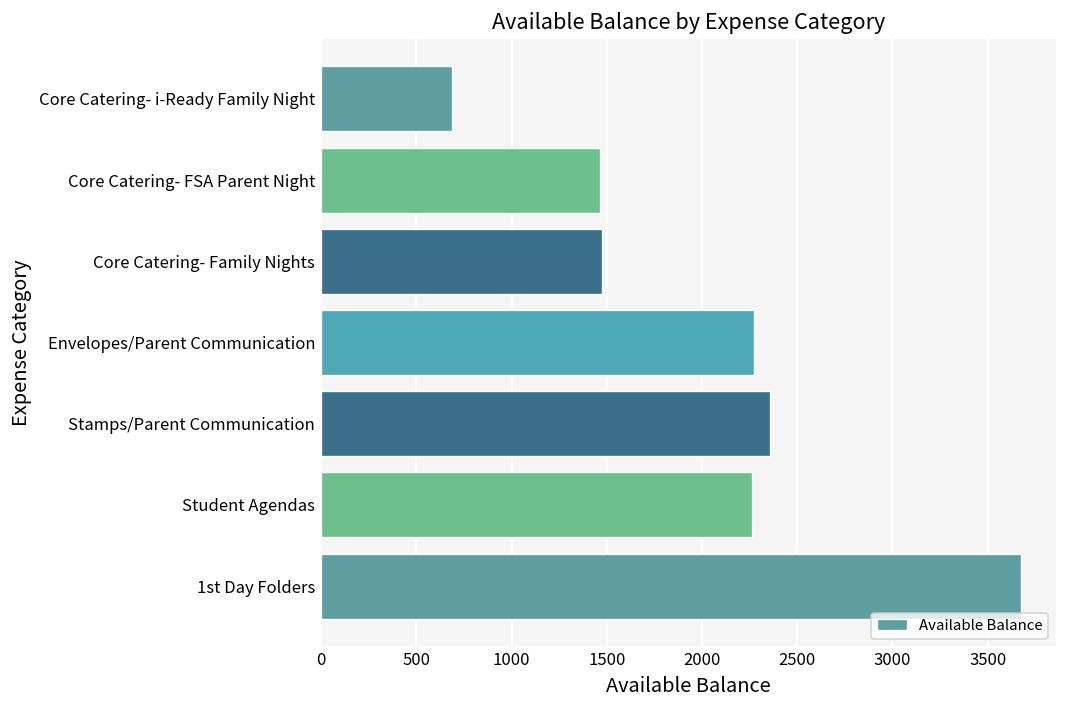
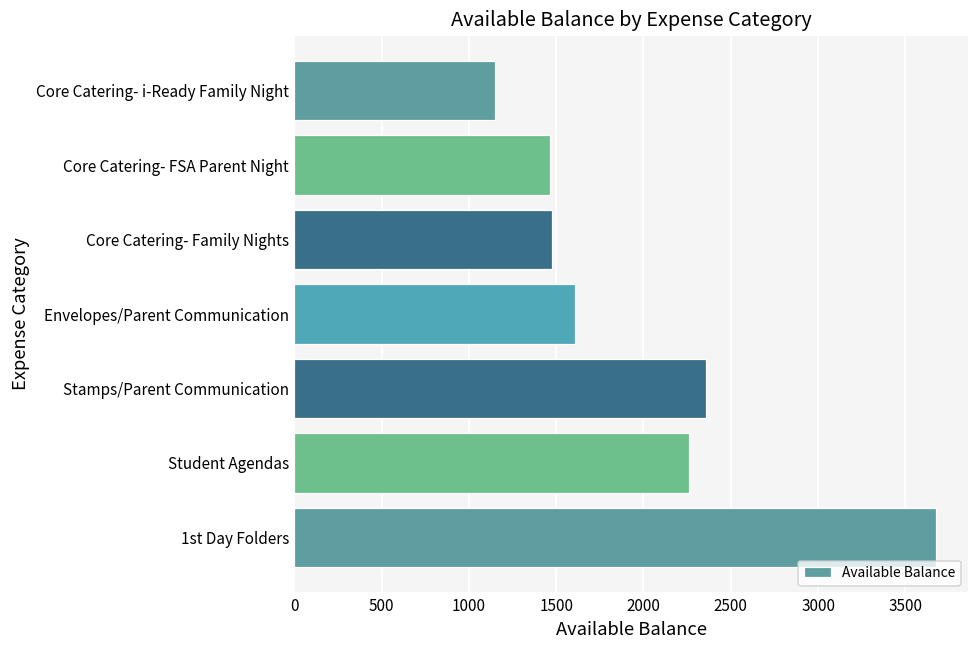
Core Catering- i-Ready Family Night: 690 -> 1150
Envelopes/Parent Communication: 2270 -> 1610
